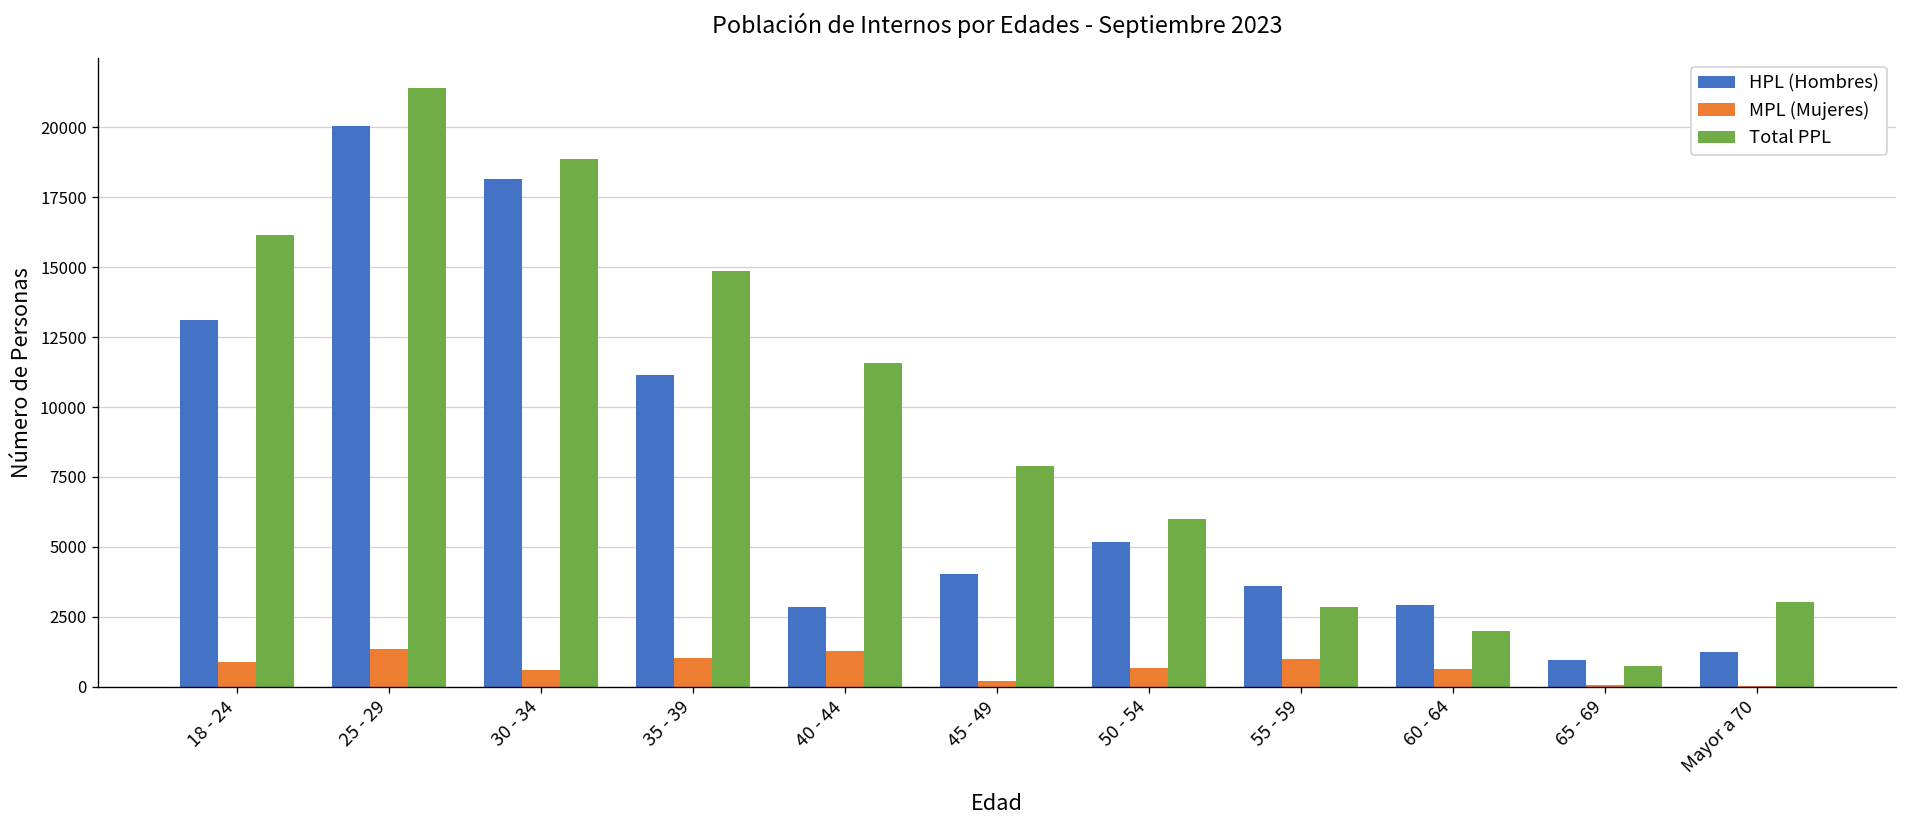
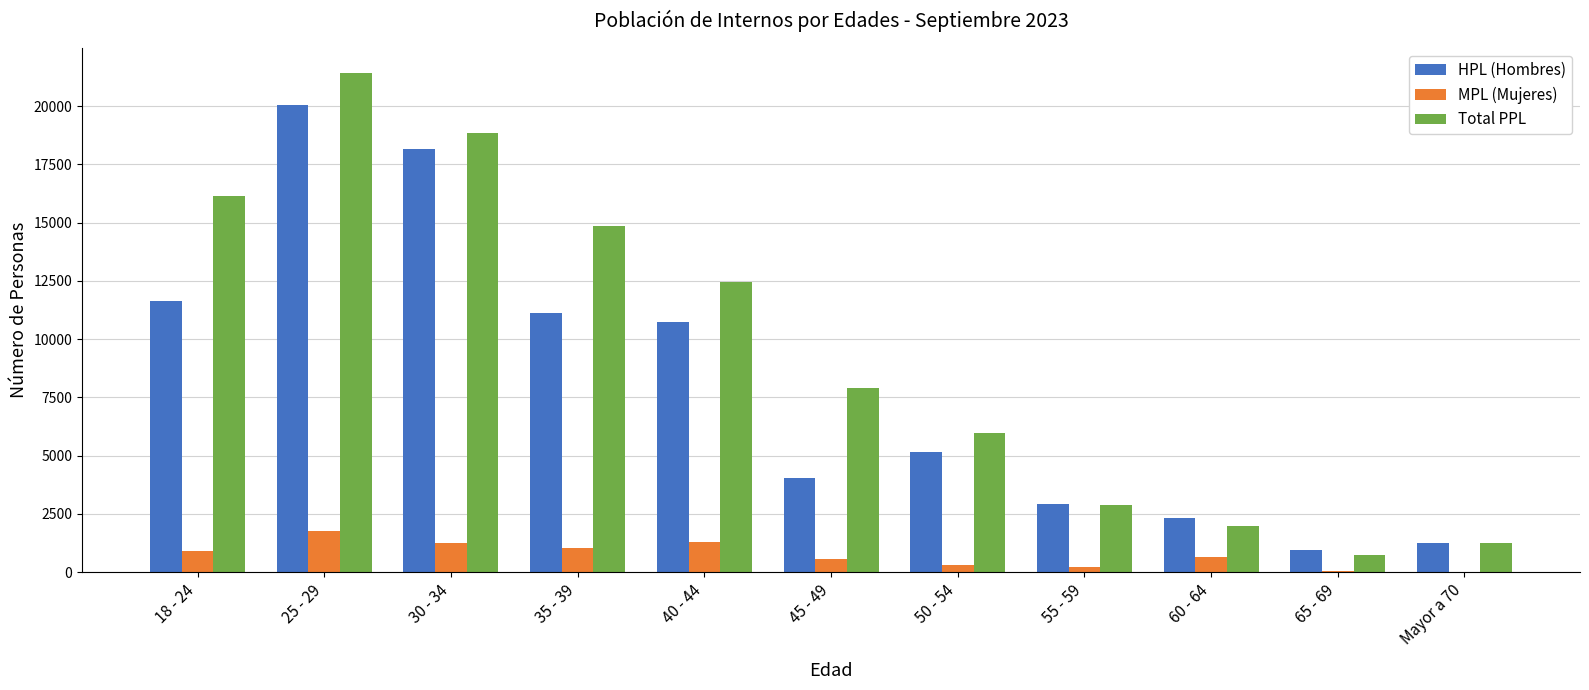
HPL (Hombres), 18 - 24: 13100 -> 11600
MPL (Mujeres), 25 - 29: 1400 -> 1800
MPL (Mujeres), 30 - 34: 600 -> 1300
HPL (Hombres), 40 - 44: 2800 -> 10700
Total PPL, 40 - 44: 11600 -> 12500
MPL (Mujeres), 45 - 49: 200 -> 600
MPL (Mujeres), 50 - 54: 700 -> 300
HPL (Hombres), 55 - 59: 3600 -> 2900
MPL (Mujeres), 55 - 59: 1000 -> 200
HPL (Hombres), 60 - 64: 2900 -> 2300
Total PPL, Mayor a 70: 3000 -> 1300
